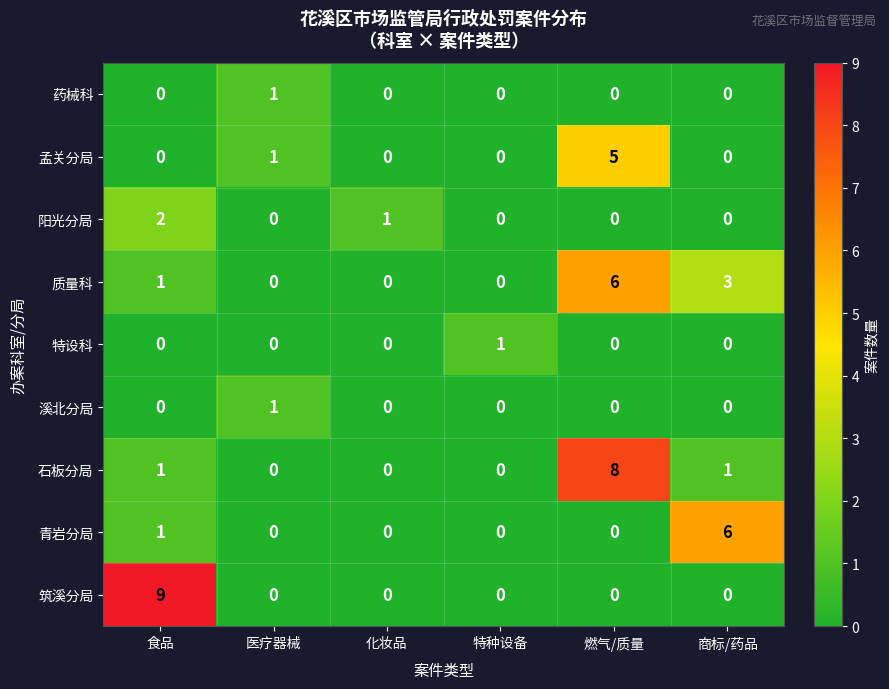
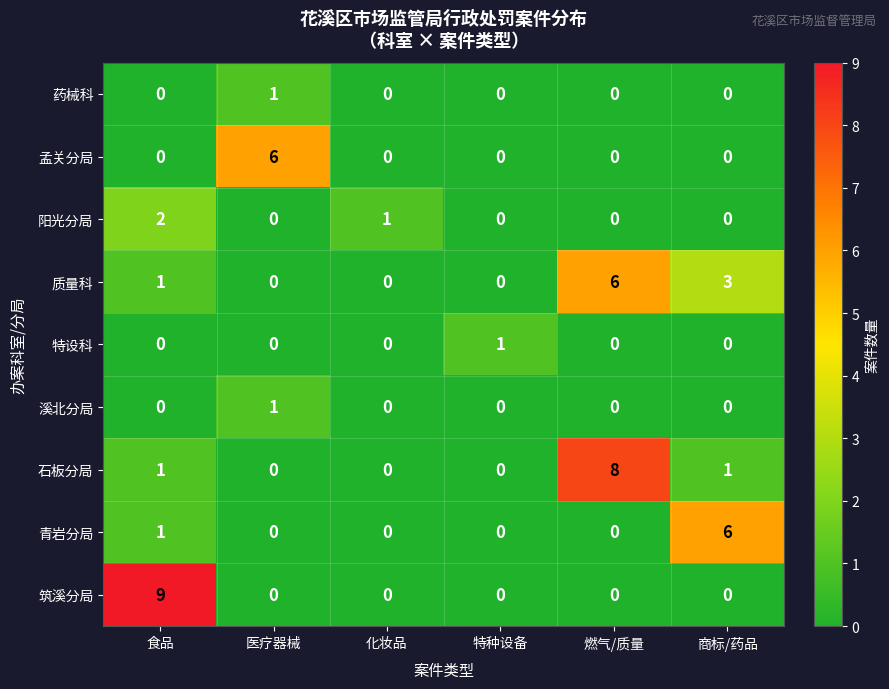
孟关分局, 医疗器械: 1 -> 6
孟关分局, 燃气/质量: 5 -> 0
